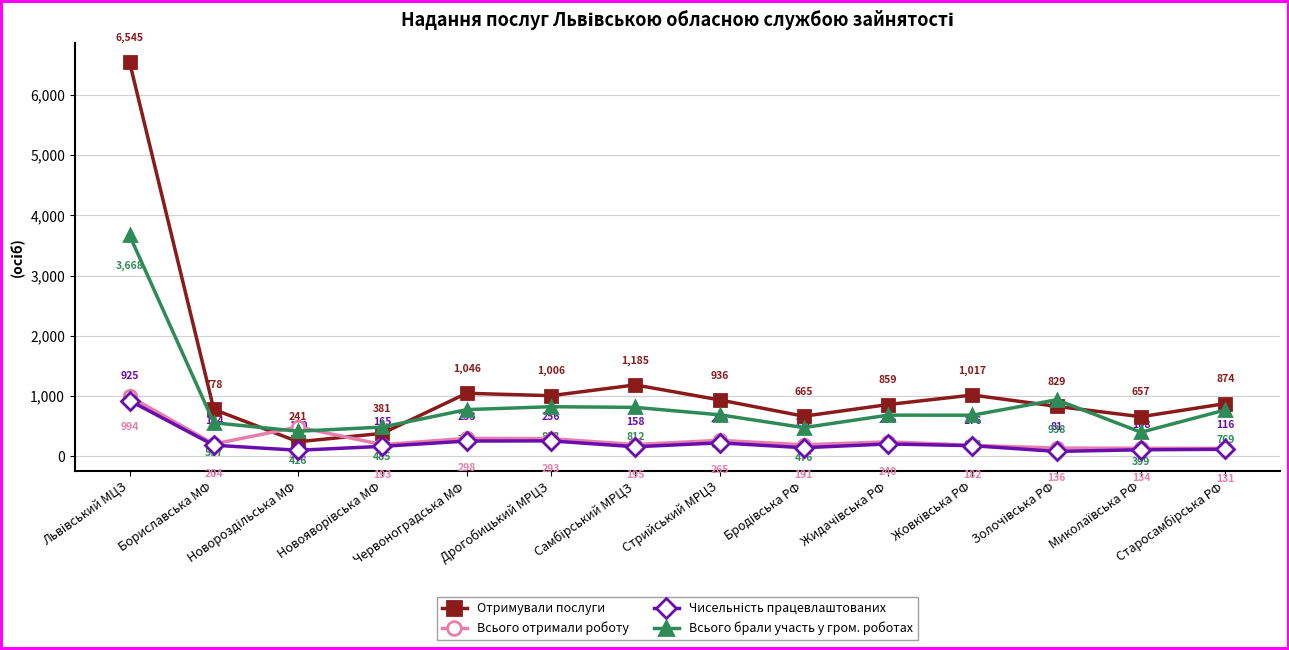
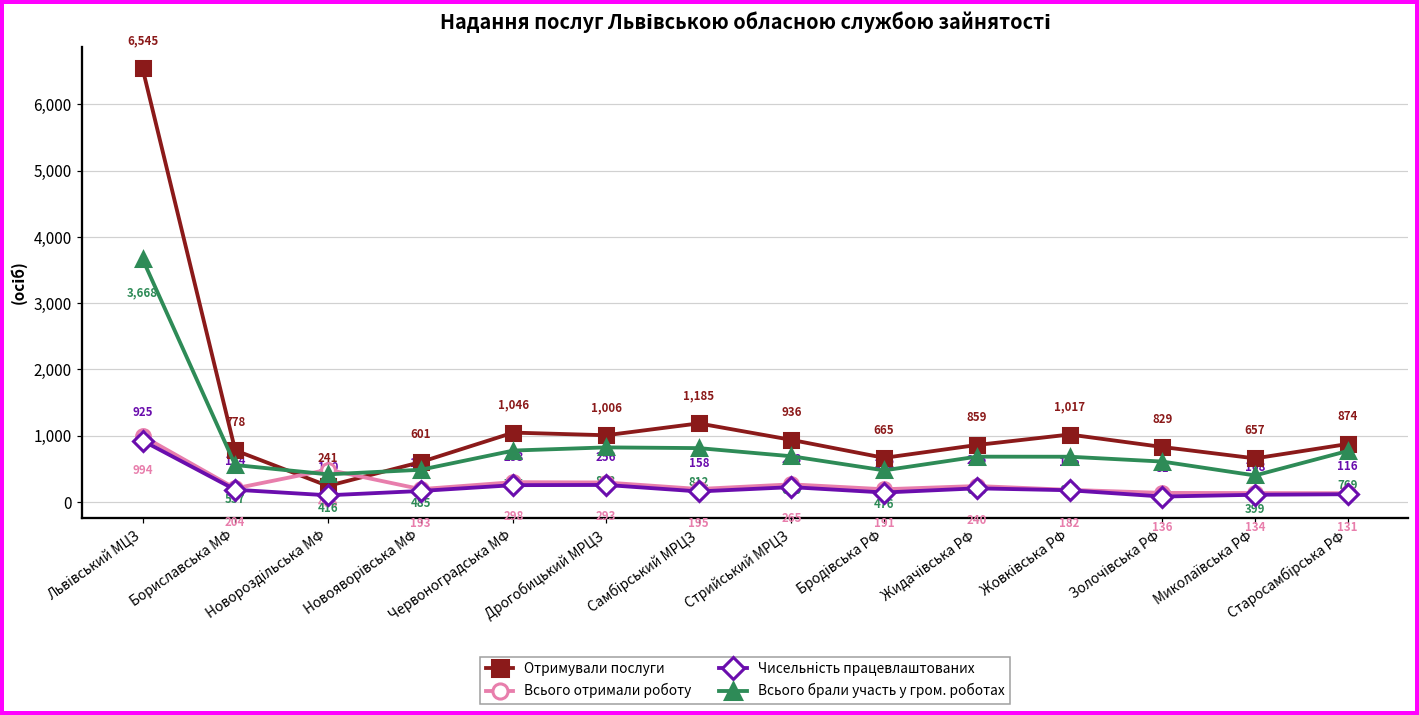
Отримували послуги, Новояворівська МФ: 381 -> 601
Всього брали участь у гром. роботах, Золочівська РФ: 938 -> 609
